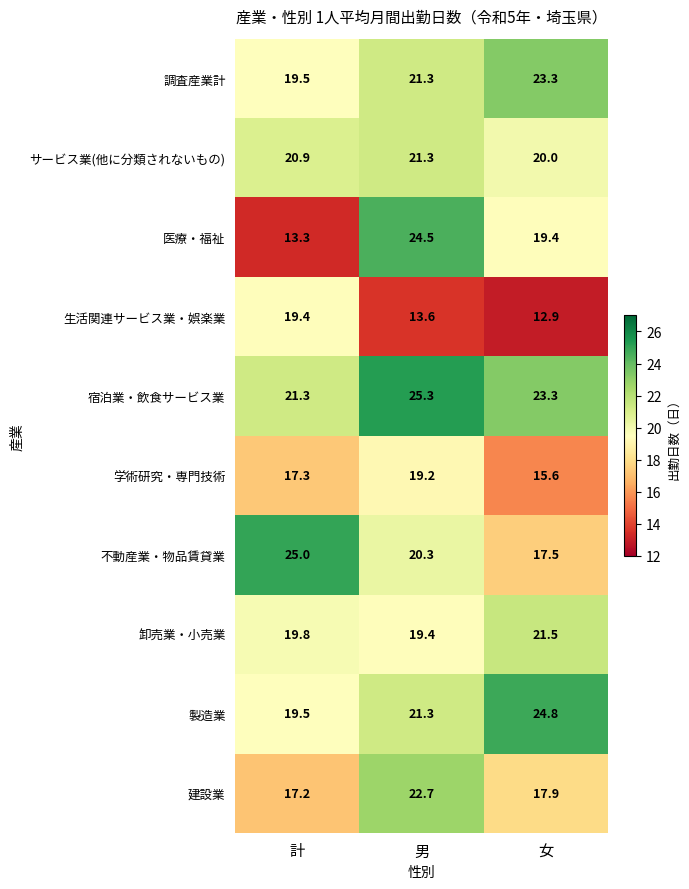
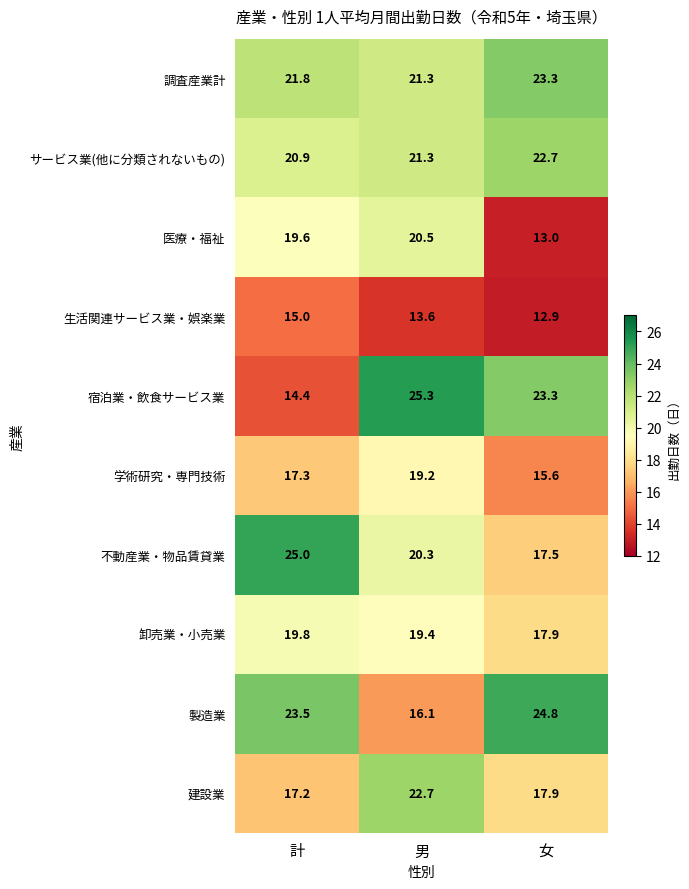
調査産業計, 計: 19.5 -> 21.8
サービス業(他に分類されないもの), 女: 20.0 -> 22.7
医療・福祉, 計: 13.3 -> 19.6
医療・福祉, 男: 24.5 -> 20.5
医療・福祉, 女: 19.4 -> 13.0
生活関連サービス業・娯楽業, 計: 19.4 -> 15.0
宿泊業・飲食サービス業, 計: 21.3 -> 14.4
卸売業・小売業, 女: 21.5 -> 17.9
製造業, 計: 19.5 -> 23.5
製造業, 男: 21.3 -> 16.1
